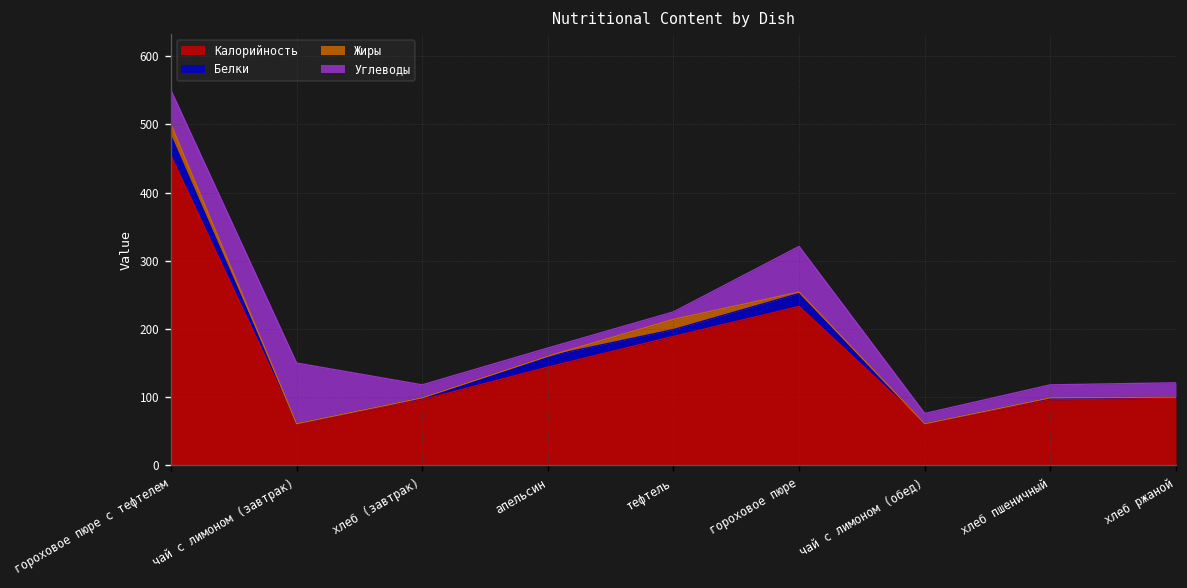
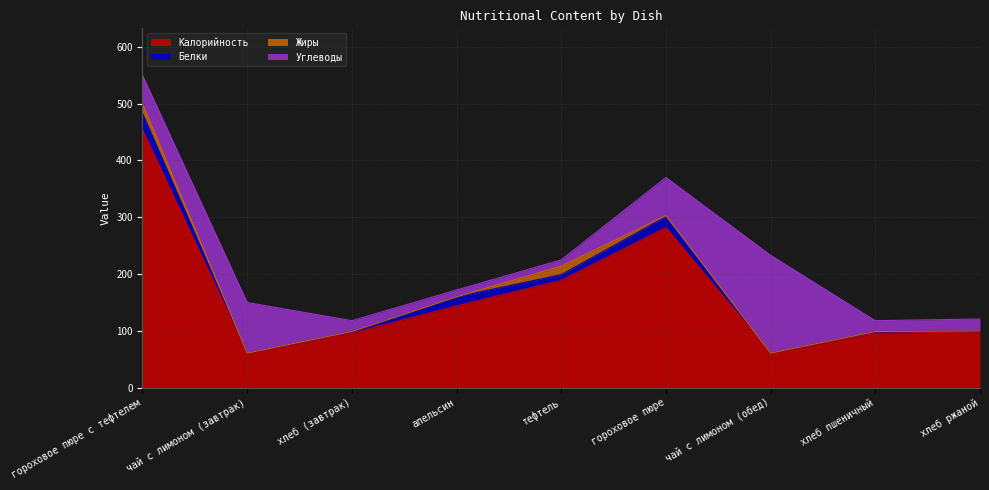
Калорийность, гороховое пюре: 230 -> 280
Углеводы, чай с лимоном (обед): 20 -> 170
